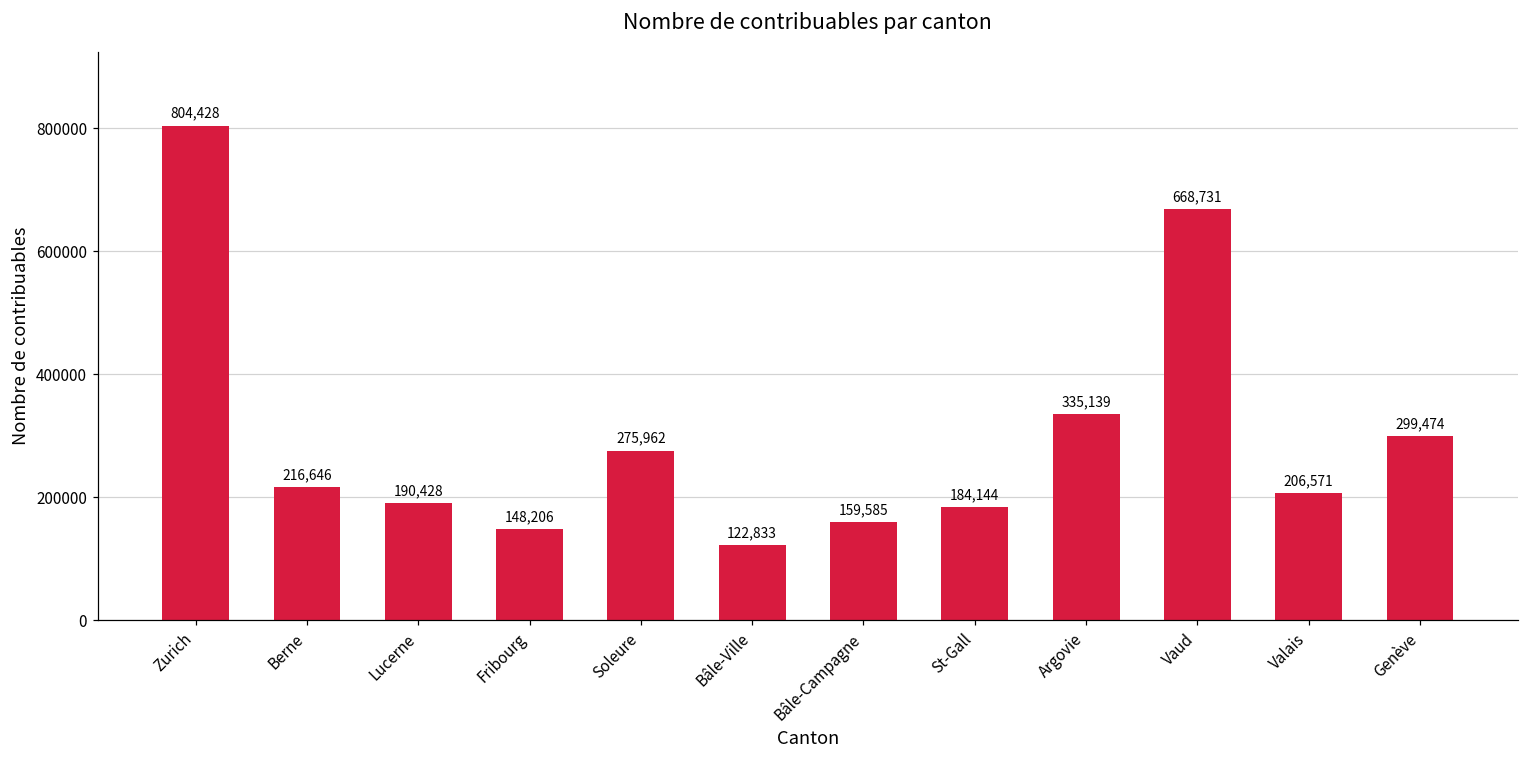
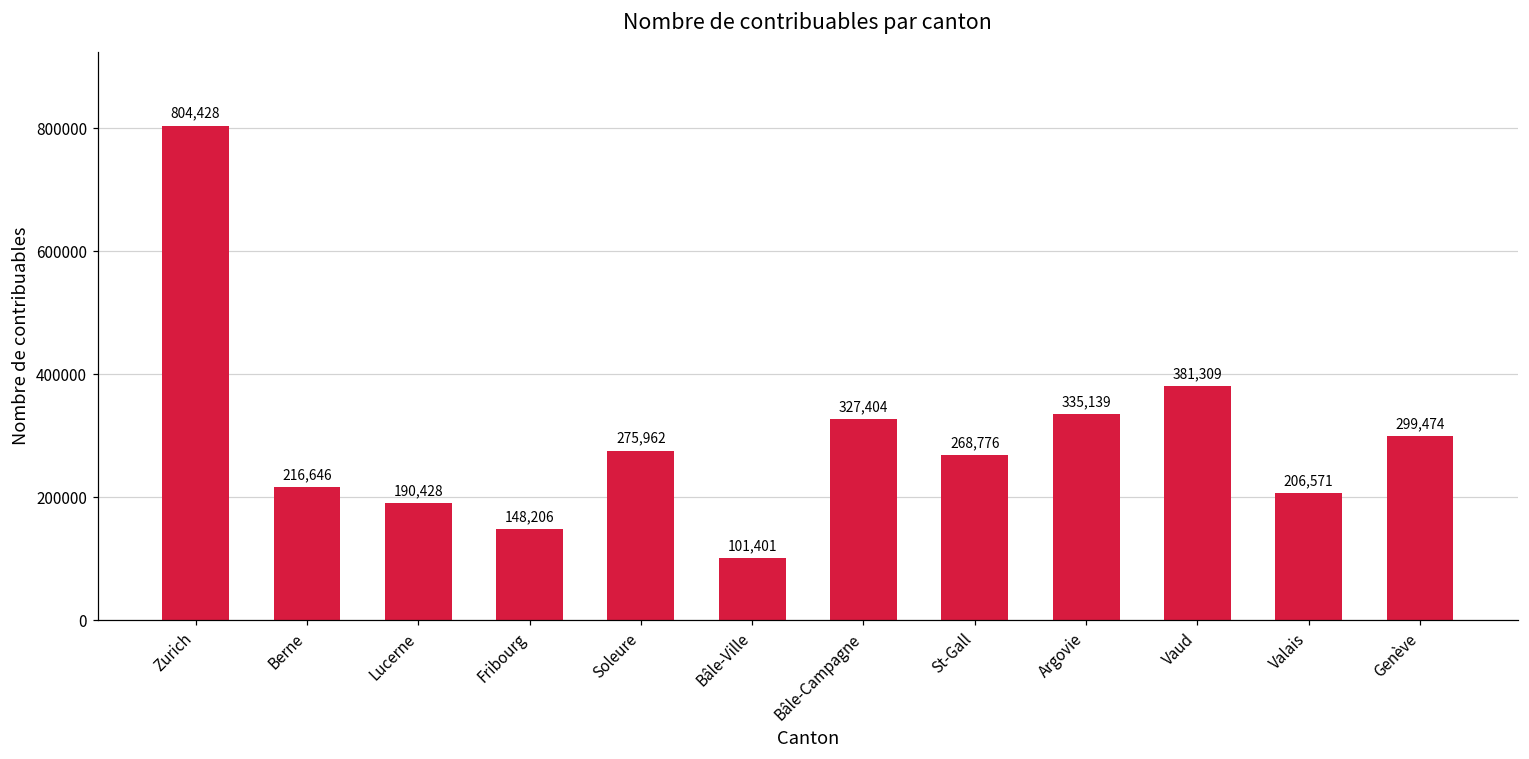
Bâle-Ville: 122,833 -> 101,401
Bâle-Campagne: 159,585 -> 327,404
St-Gall: 184,144 -> 268,776
Vaud: 668,731 -> 381,309
